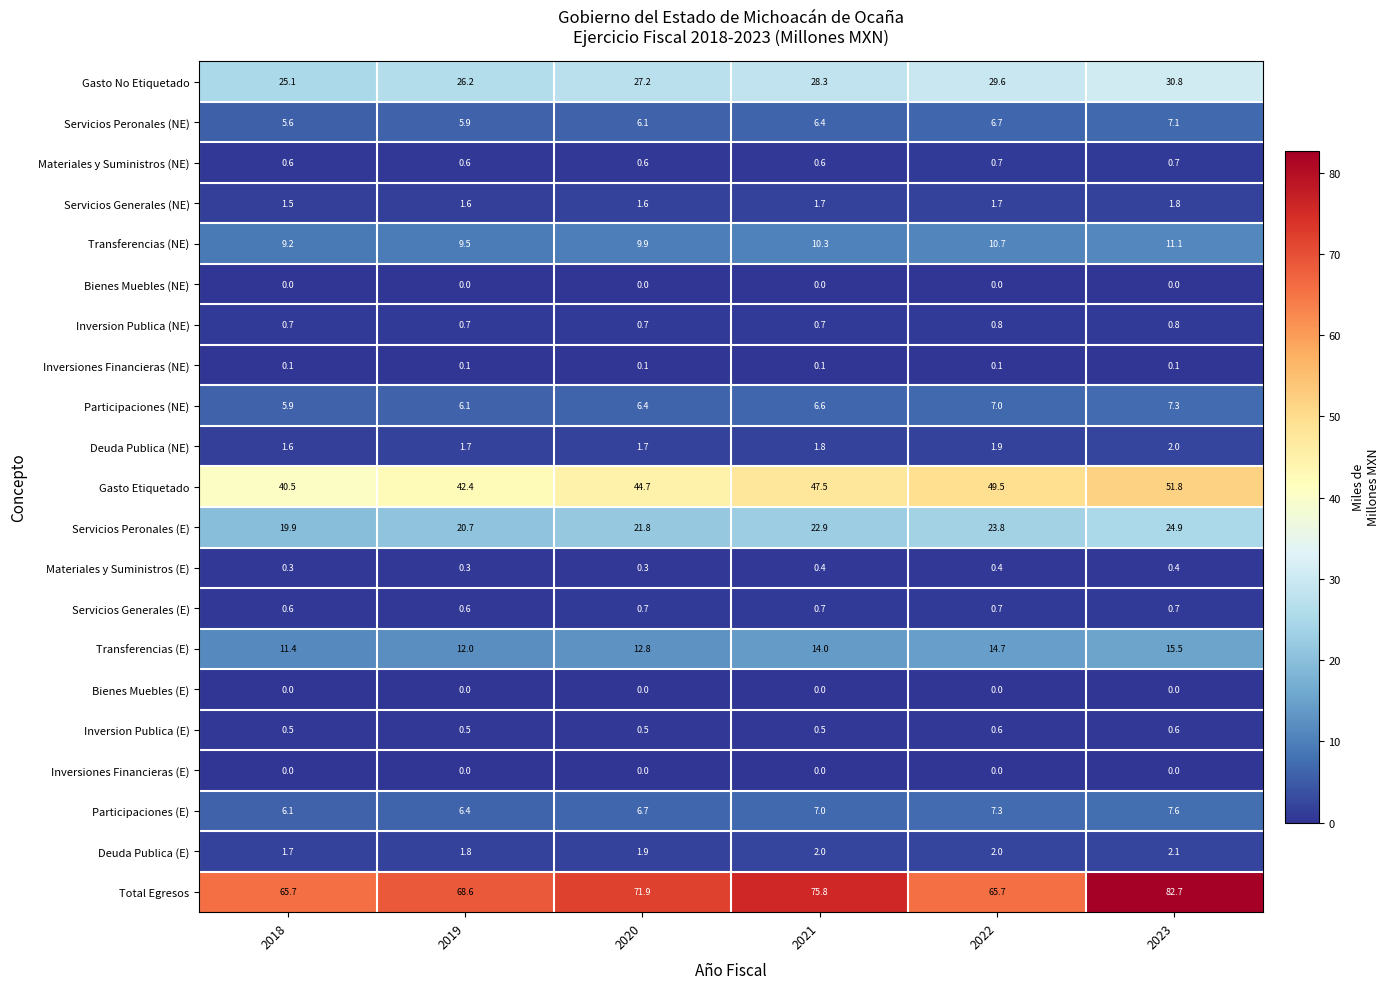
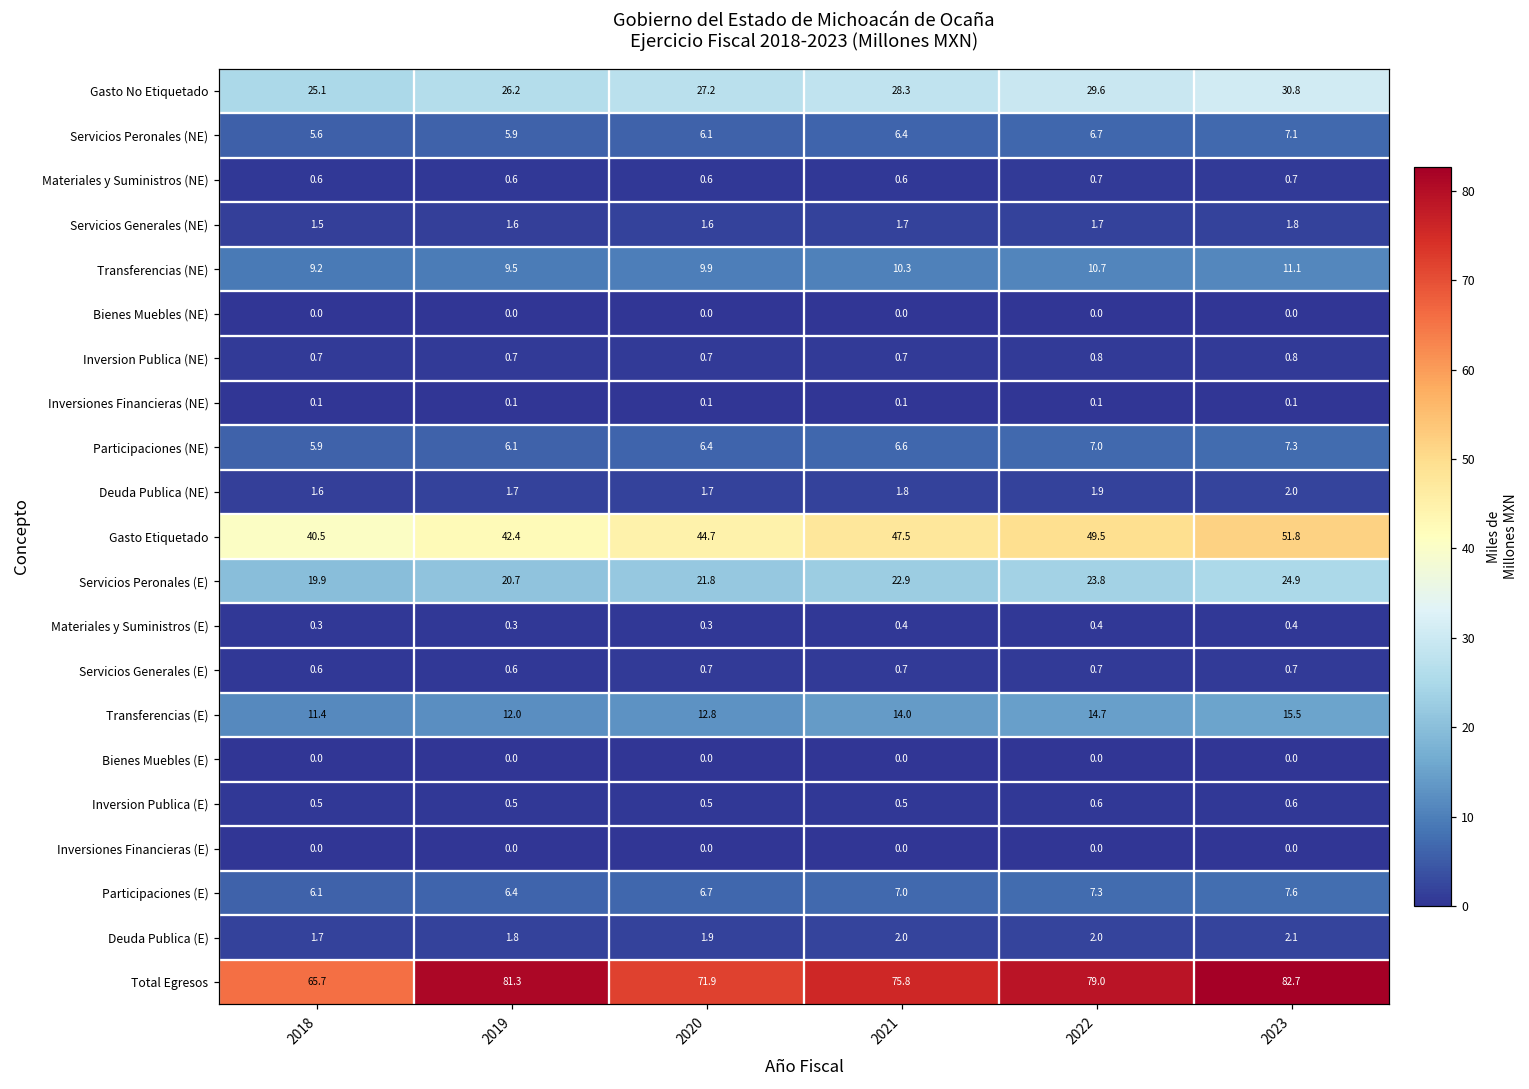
Total Egresos, 2019: 68.6 -> 81.3
Total Egresos, 2022: 65.7 -> 79.0
